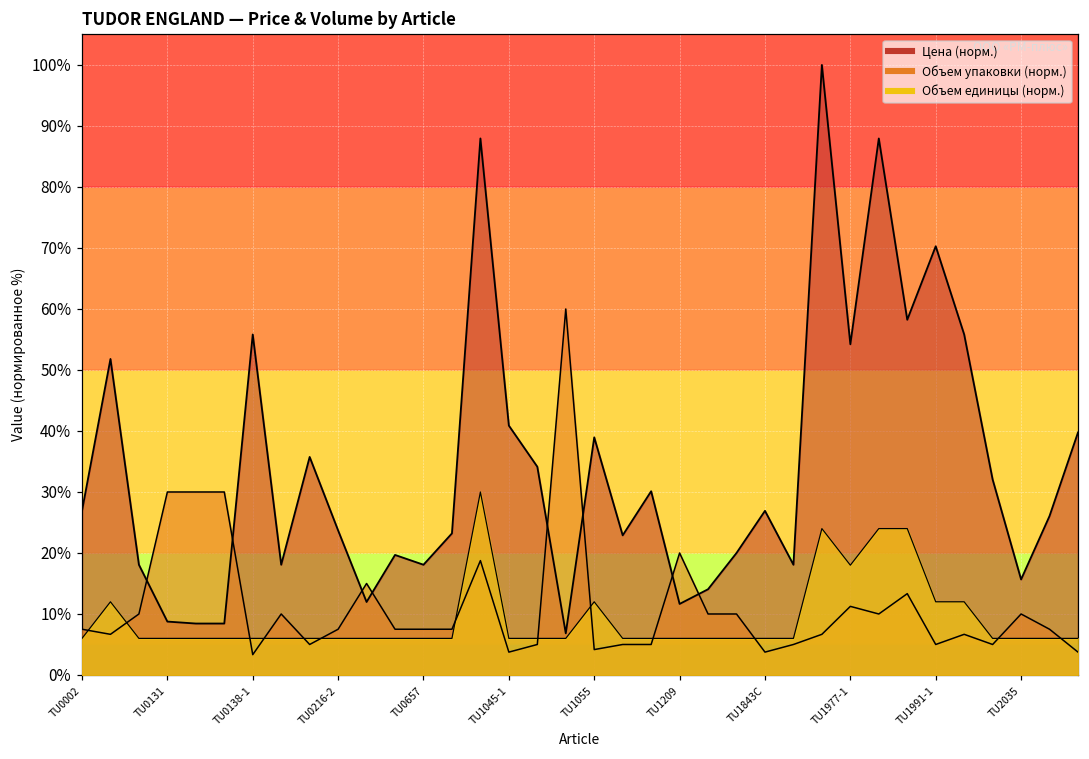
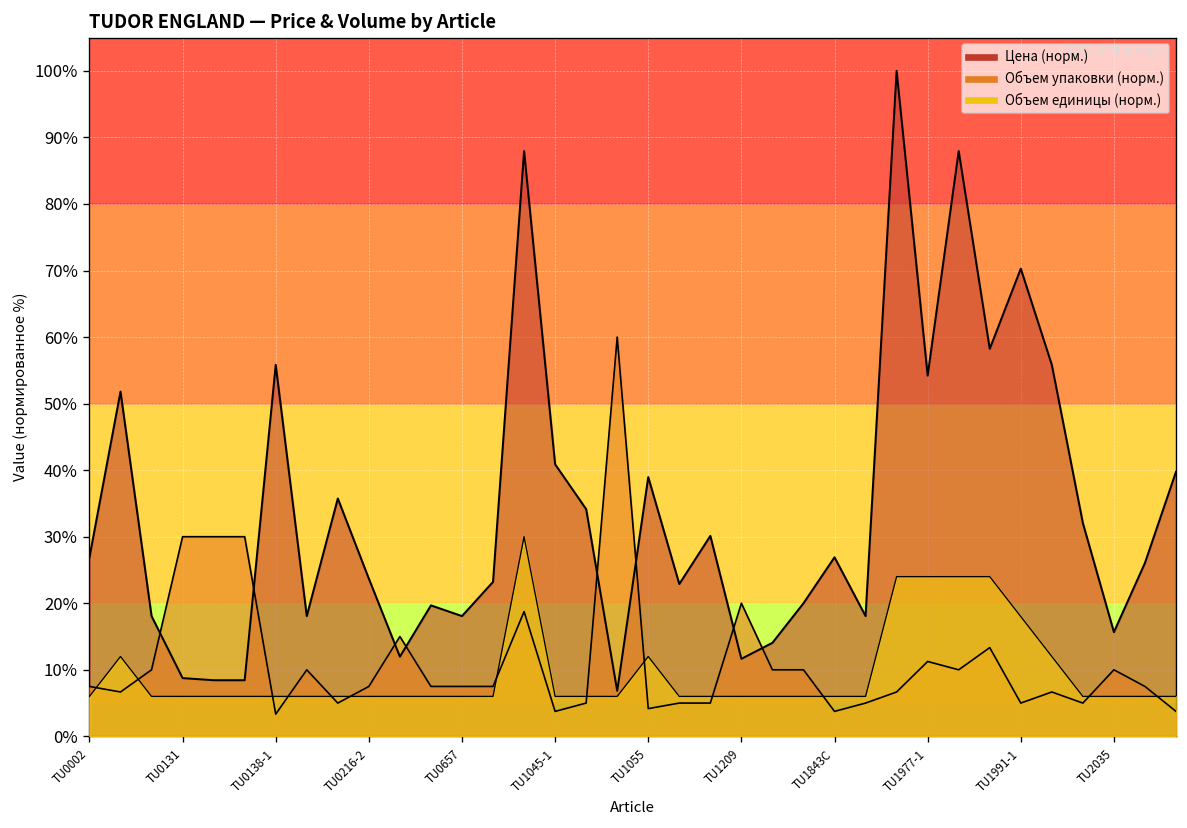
Объем единицы (норм.), TU1977-1: 18% -> 24%
Объем единицы (норм.), TU1991-1: 12% -> 18%
